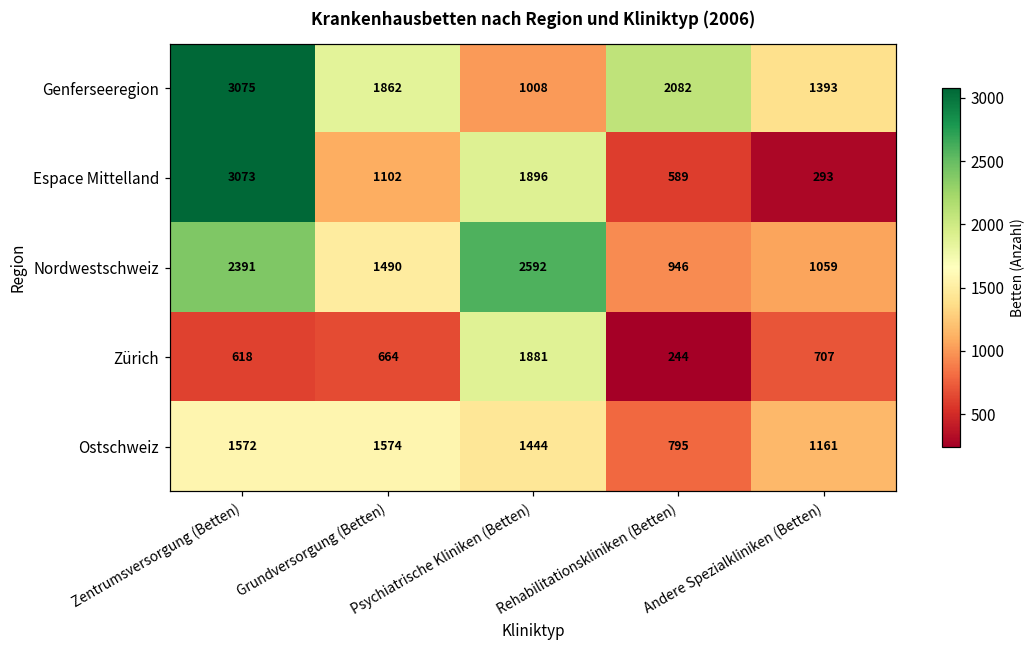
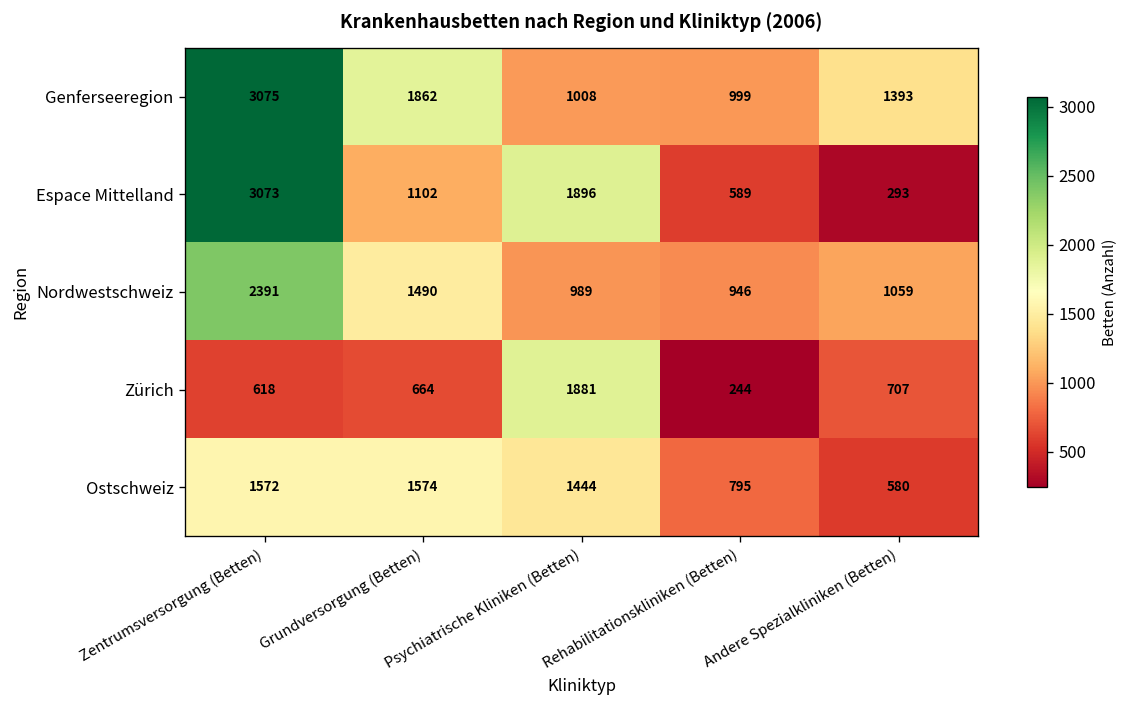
Genferseeregion, Rehabilitationskliniken (Betten): 2082 -> 999
Nordwestschweiz, Psychiatrische Kliniken (Betten): 2592 -> 989
Ostschweiz, Andere Spezialkliniken (Betten): 1161 -> 580
